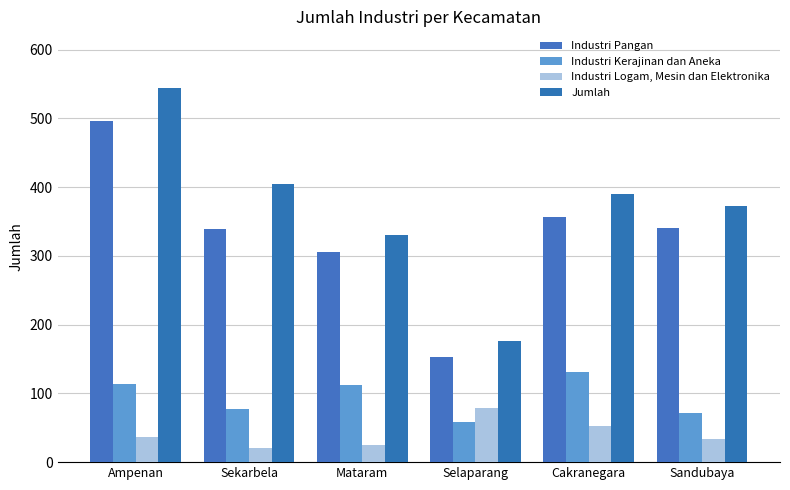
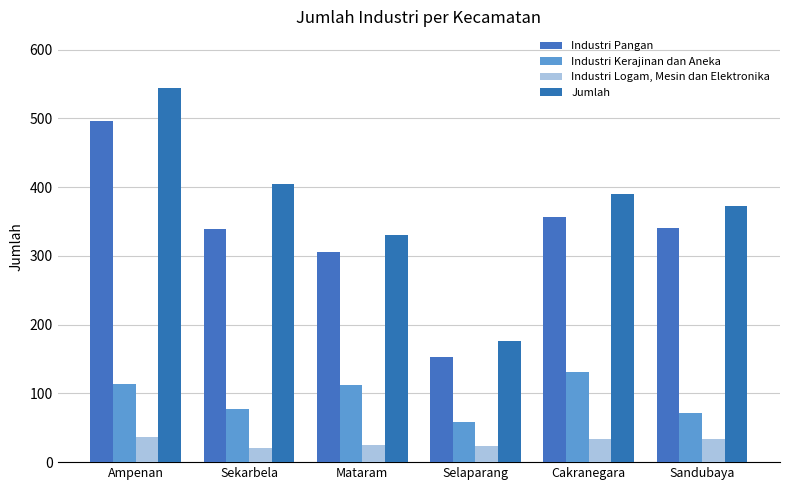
Industri Logam, Mesin dan Elektronika, Selaparang: 80 -> 20
Industri Logam, Mesin dan Elektronika, Cakranegara: 50 -> 30
